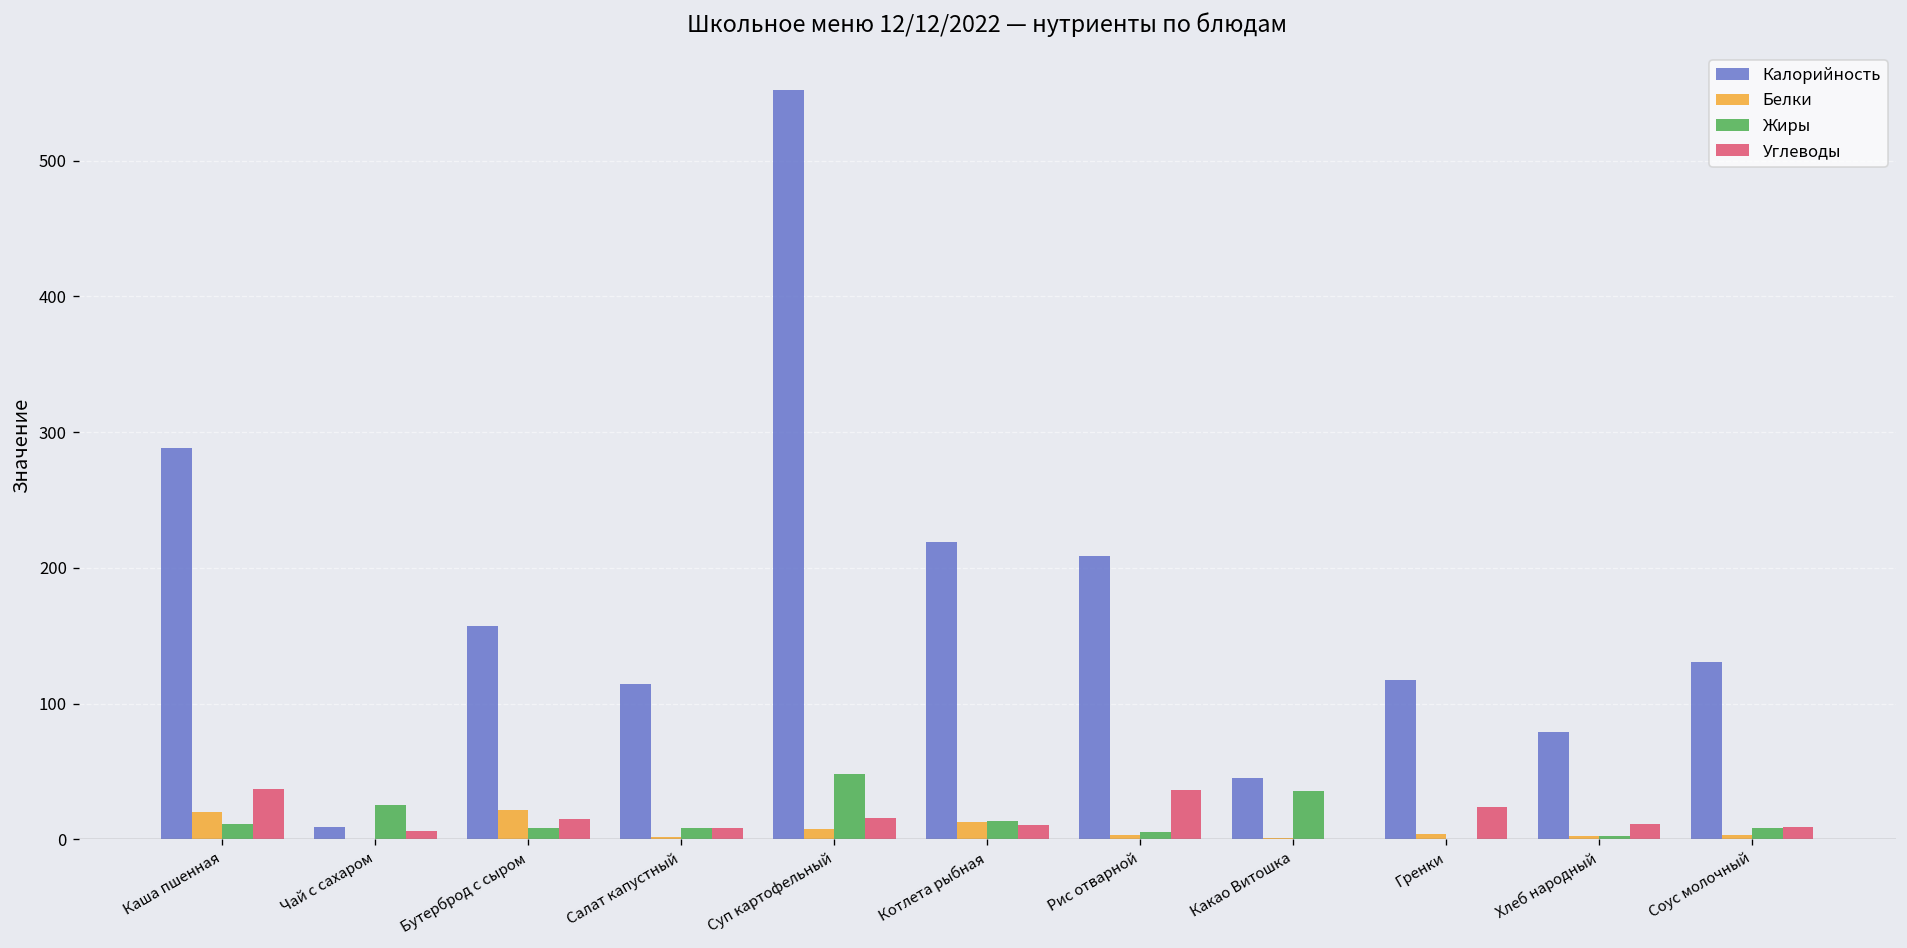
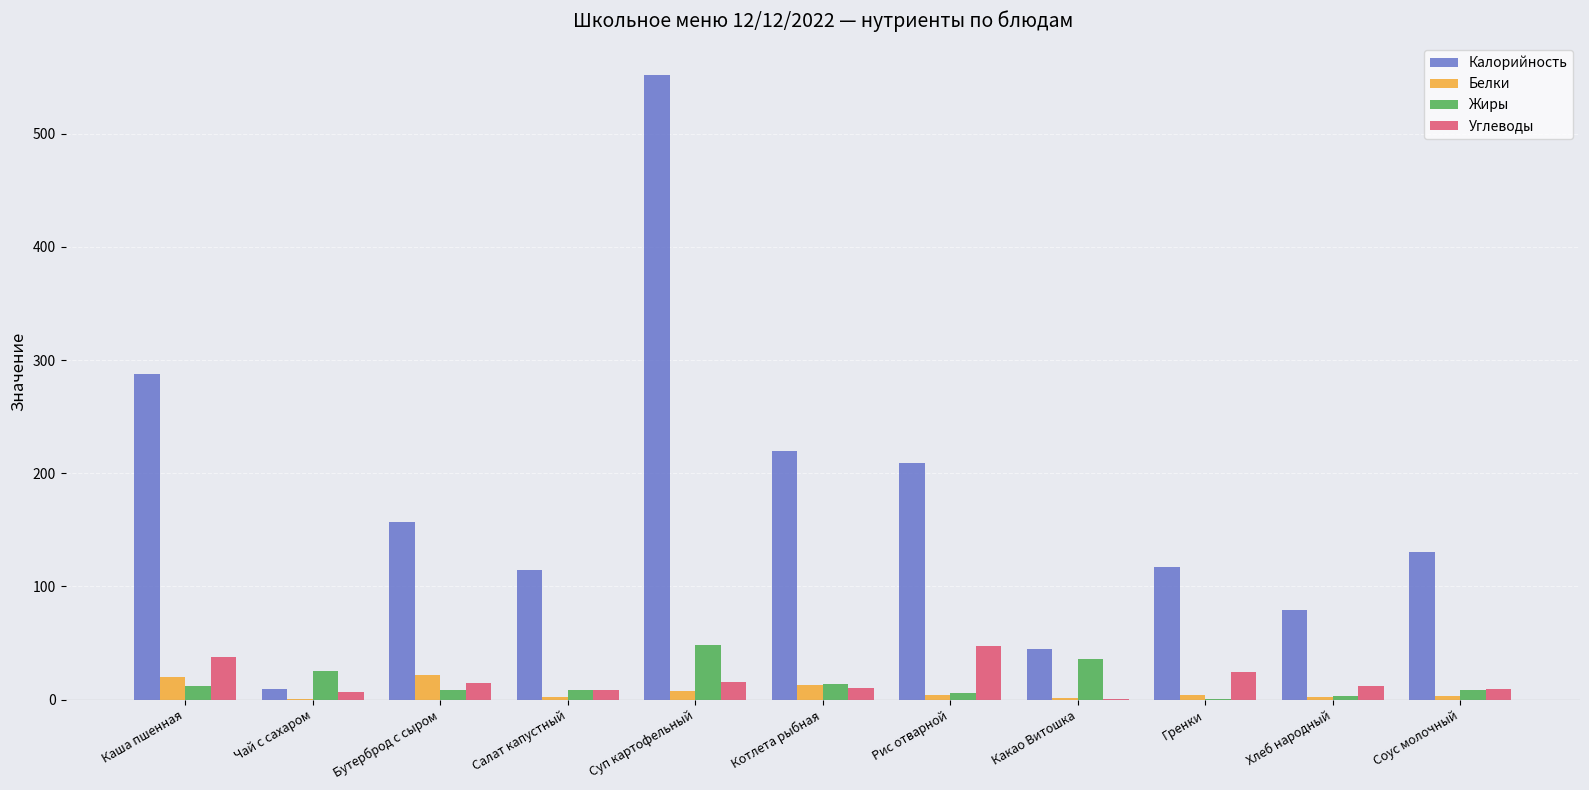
Углеводы, Рис отварной: 36 -> 48
